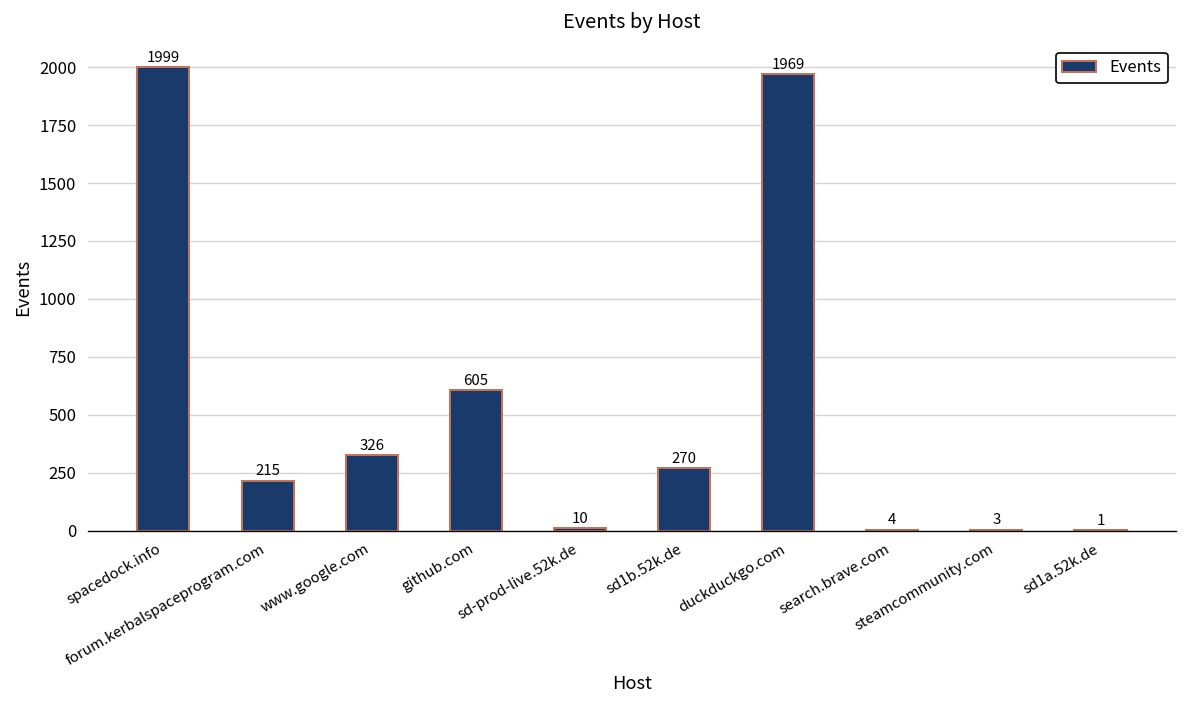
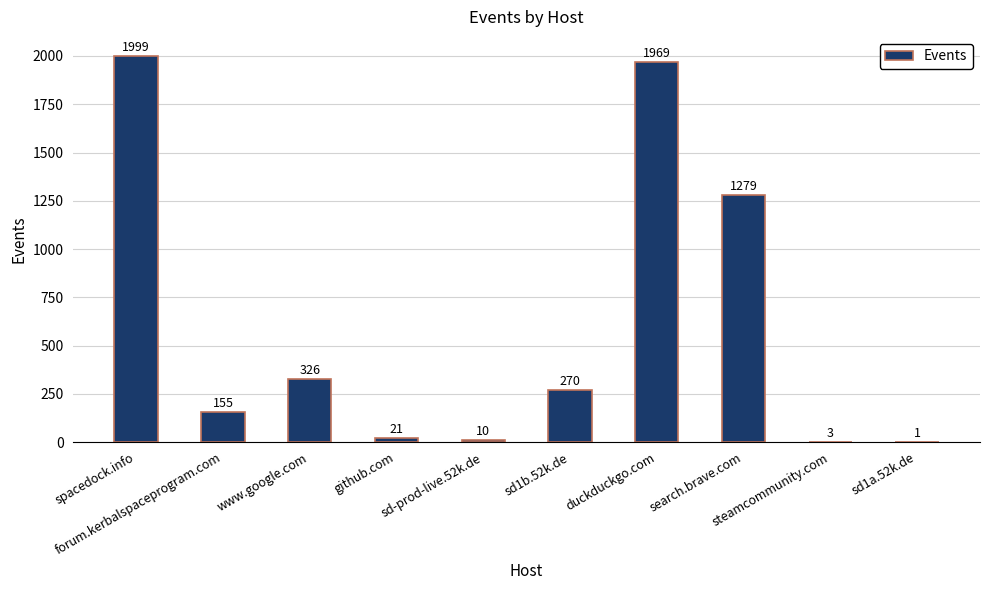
forum.kerbalspaceprogram.com: 215 -> 155
github.com: 605 -> 21
search.brave.com: 4 -> 1279
